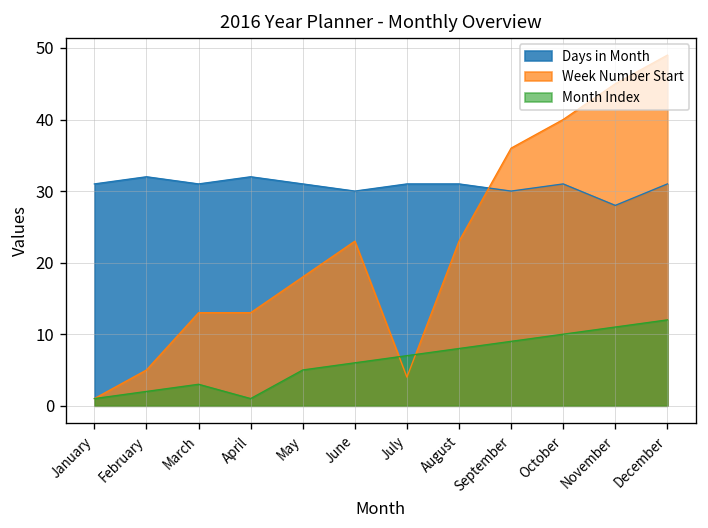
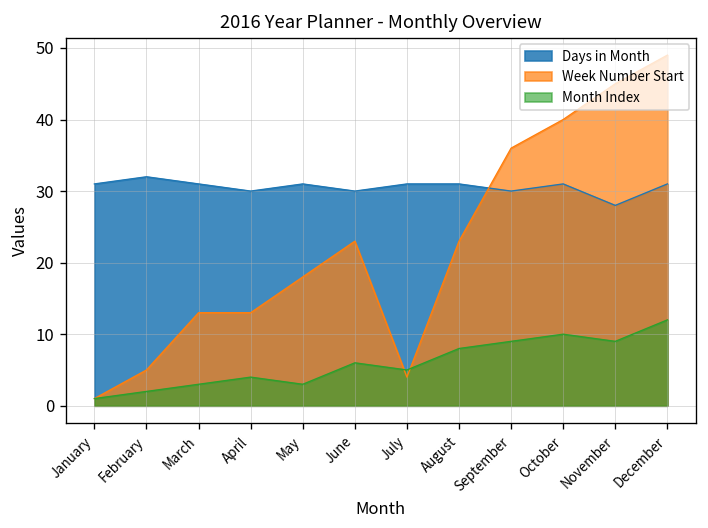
Days in Month, April: 32 -> 30
Month Index, April: 1 -> 4
Month Index, May: 5 -> 3
Month Index, July: 7 -> 5
Month Index, November: 11 -> 9
